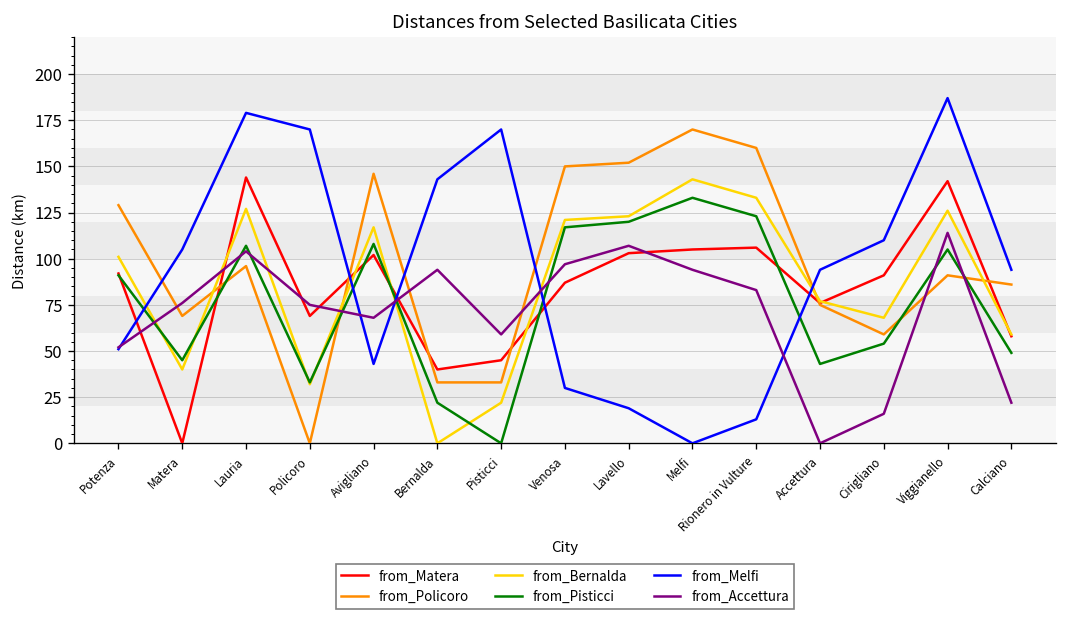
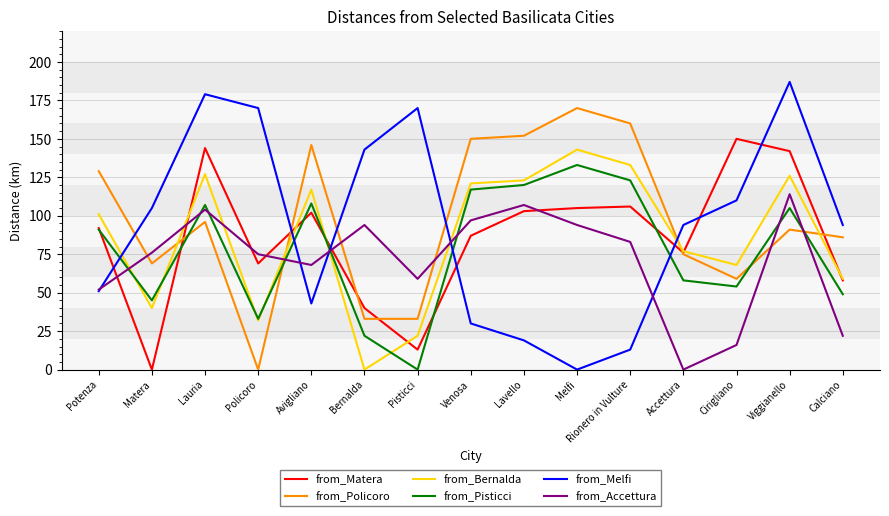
from_Matera, Pisticci: 45 -> 13
from_Pisticci, Accettura: 43 -> 58
from_Matera, Cirigliano: 91 -> 150
